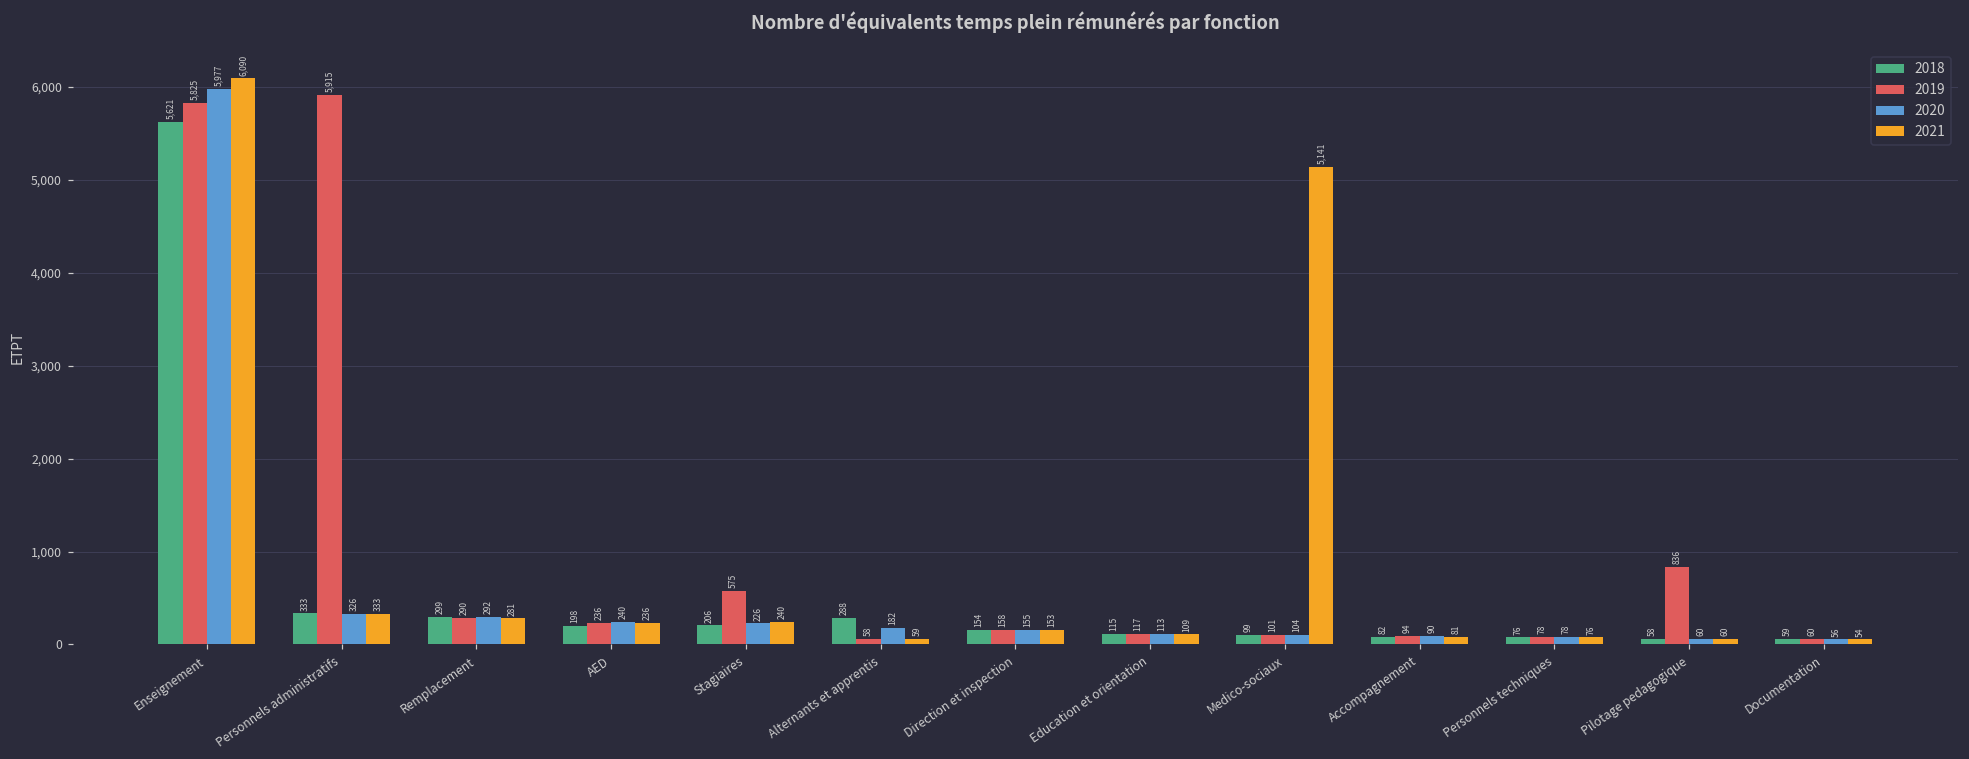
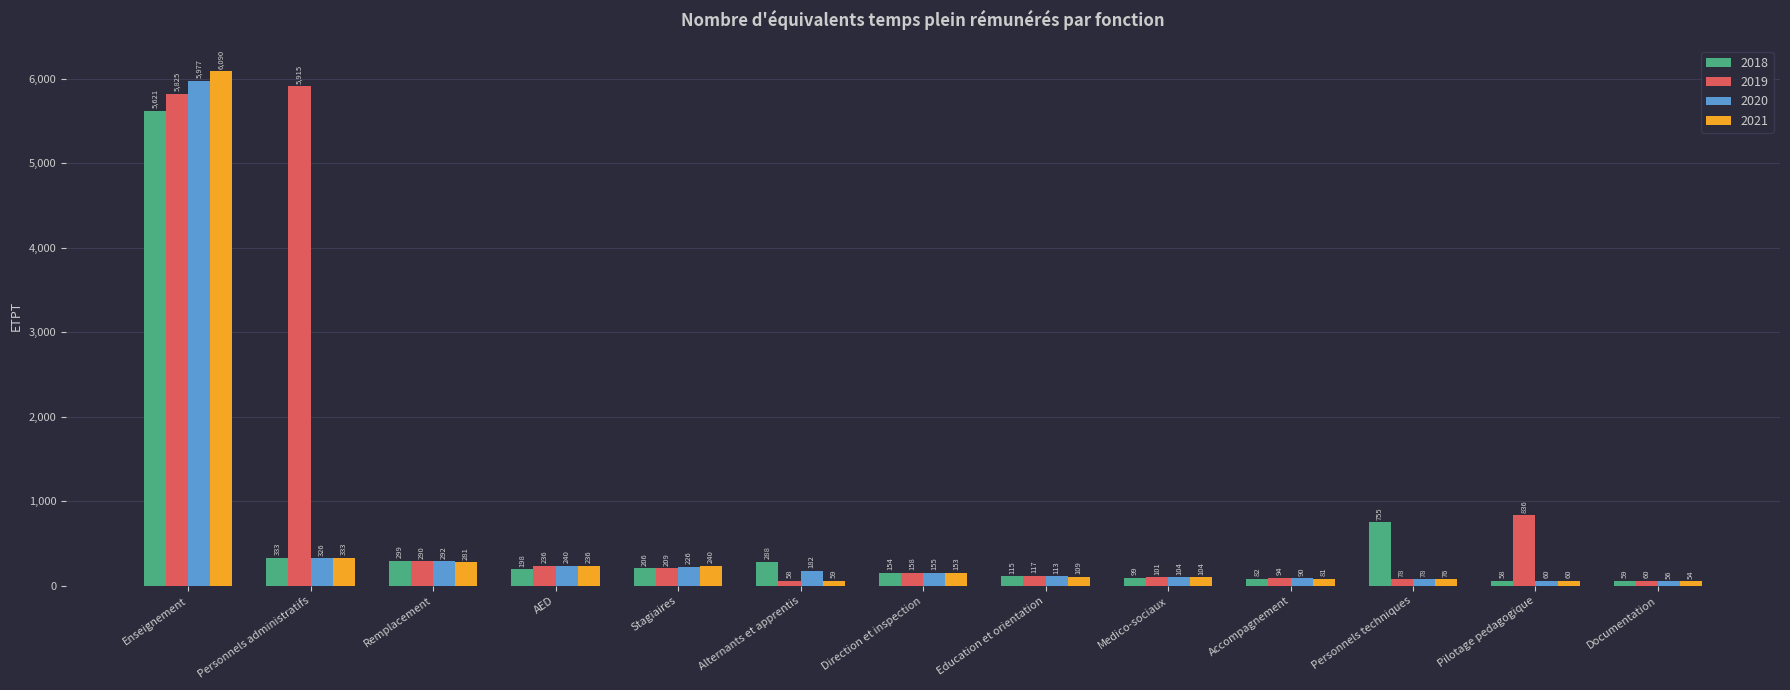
2019, Stagiaires: 575 -> 209
2021, Medico-sociaux: 5,141 -> 104
2018, Personnels techniques: 76 -> 755
